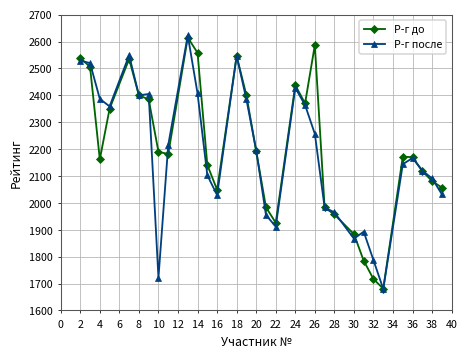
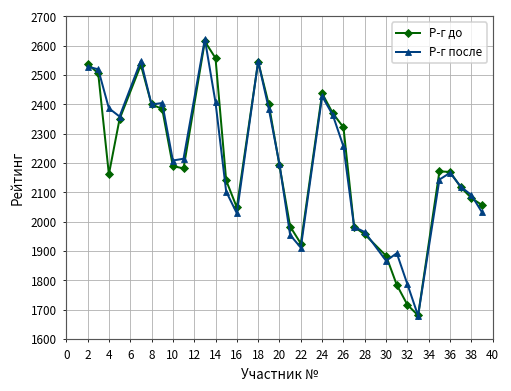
Р-г после, 10: 1720 -> 2210
Р-г до, 26: 2590 -> 2320
